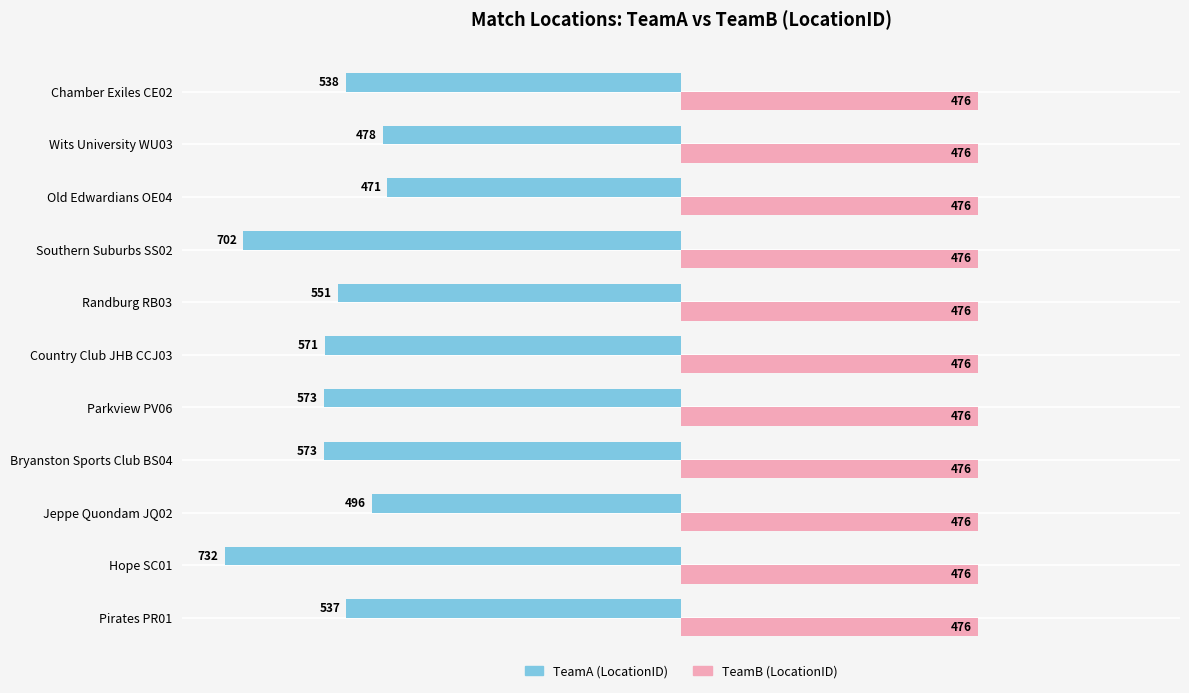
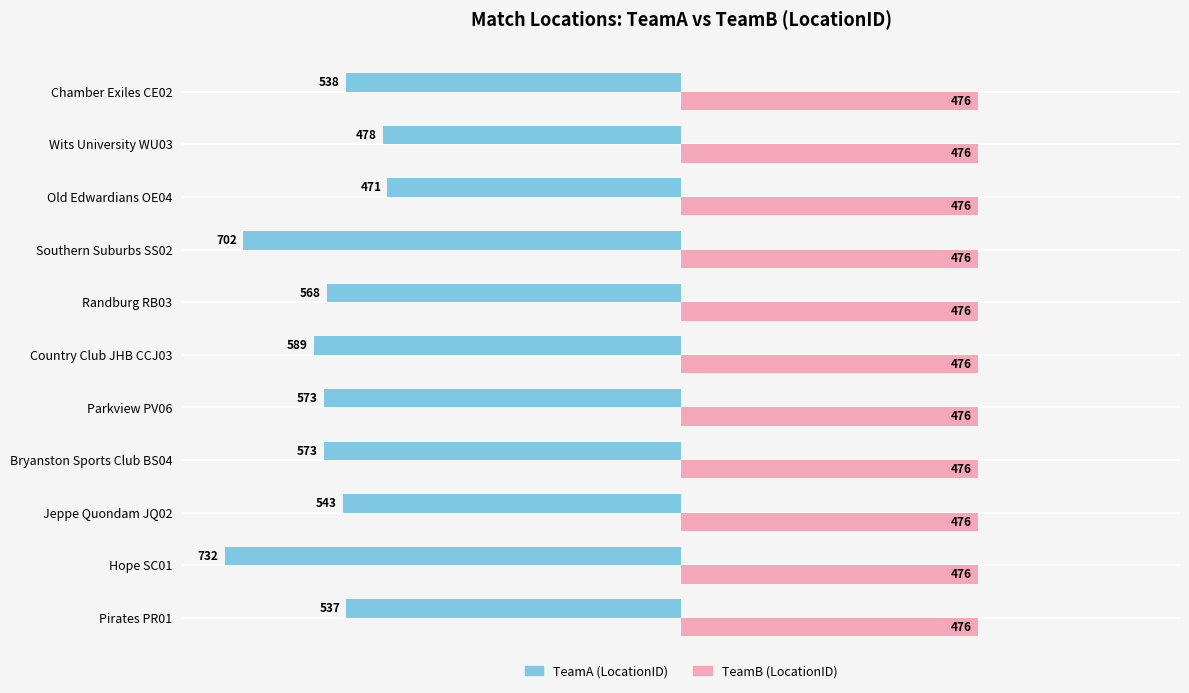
TeamA (LocationID), Randburg RB03: 551 -> 568
TeamA (LocationID), Country Club JHB CCJ03: 571 -> 589
TeamA (LocationID), Jeppe Quondam JQ02: 496 -> 543
